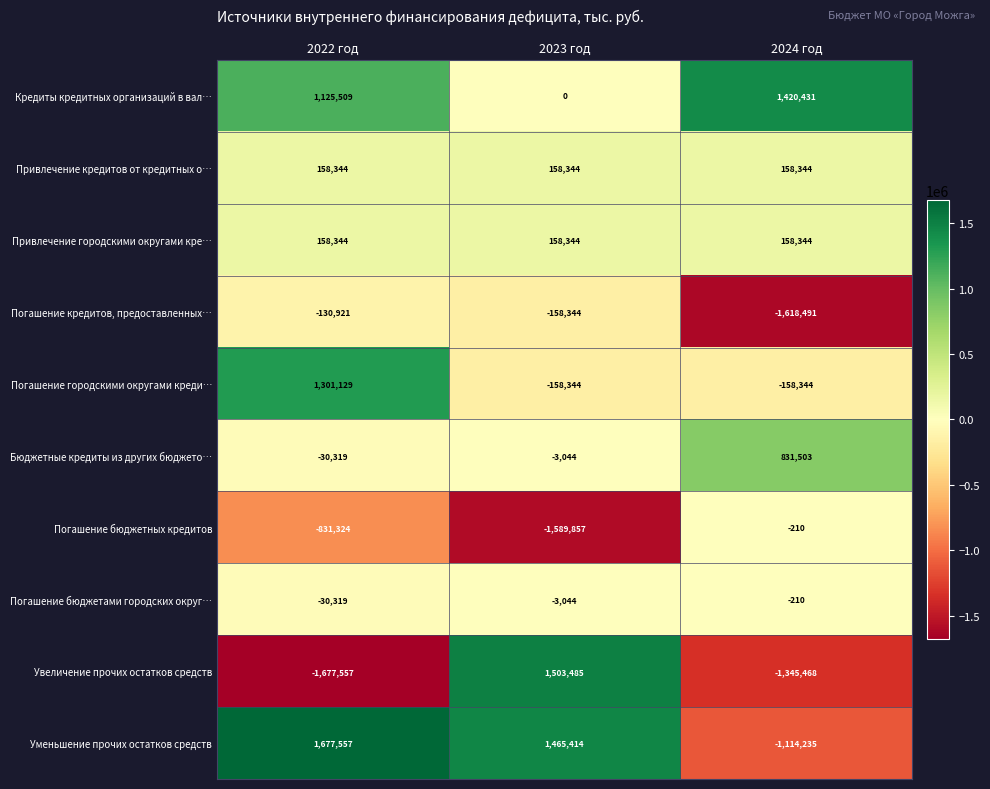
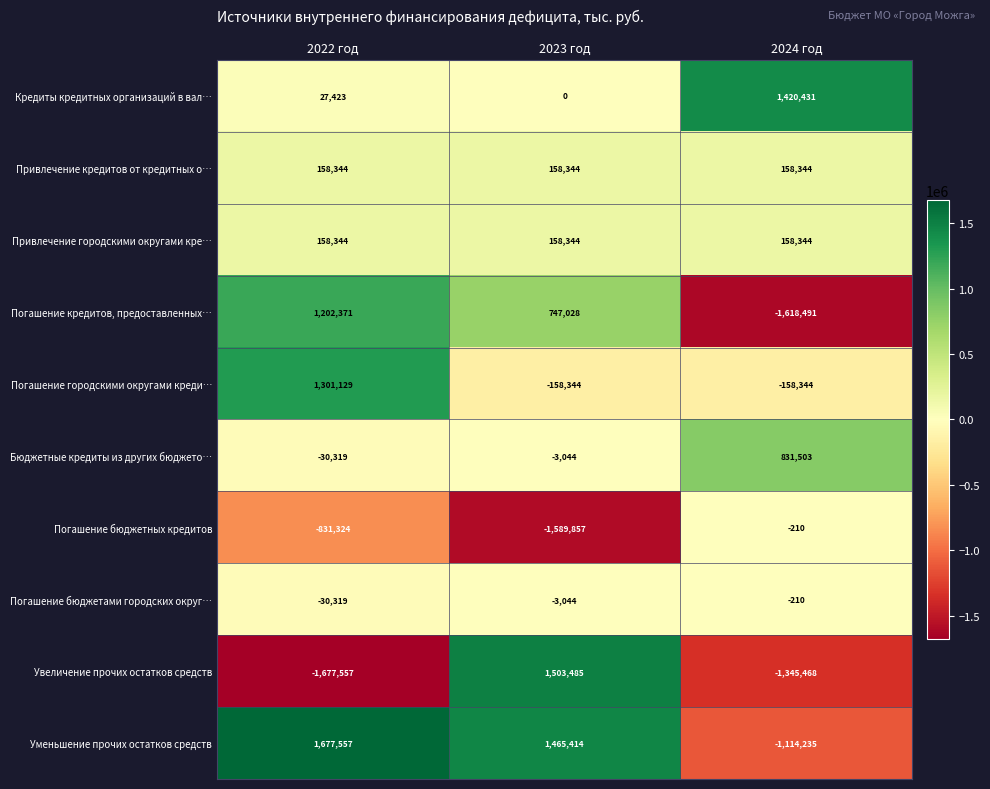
Кредиты кредитных организаций в вал…, 2022 год: 1,125,509 -> 27,423
Погашение кредитов, предоставленных…, 2022 год: -130,921 -> 1,202,371
Погашение кредитов, предоставленных…, 2023 год: -158,344 -> 747,028
